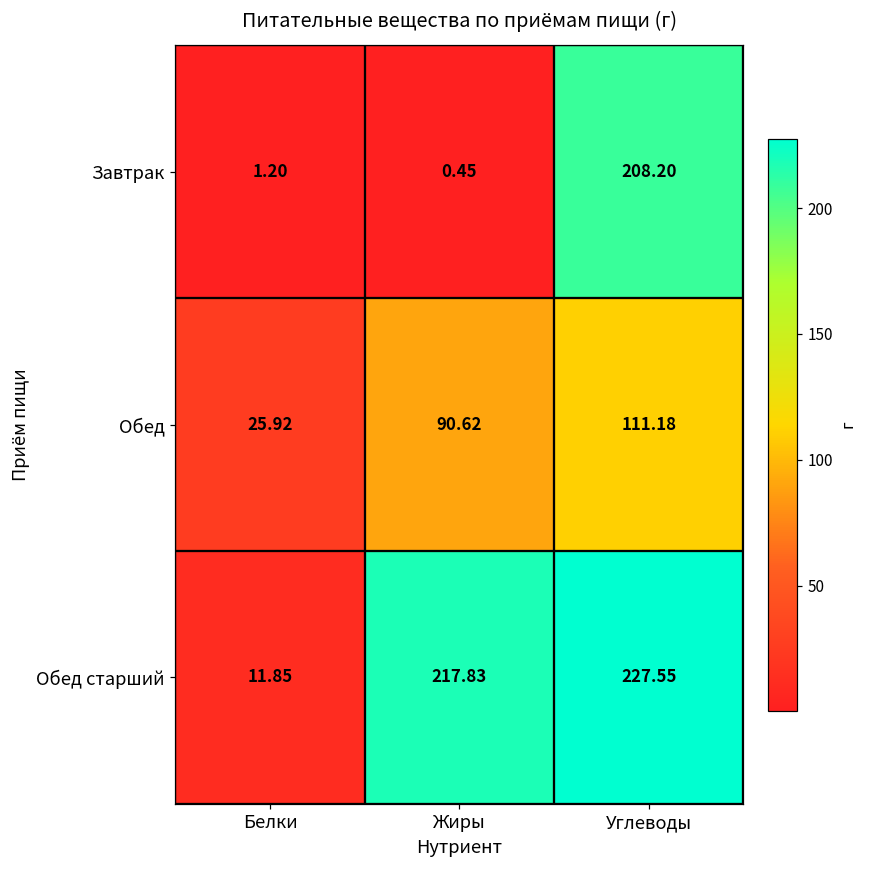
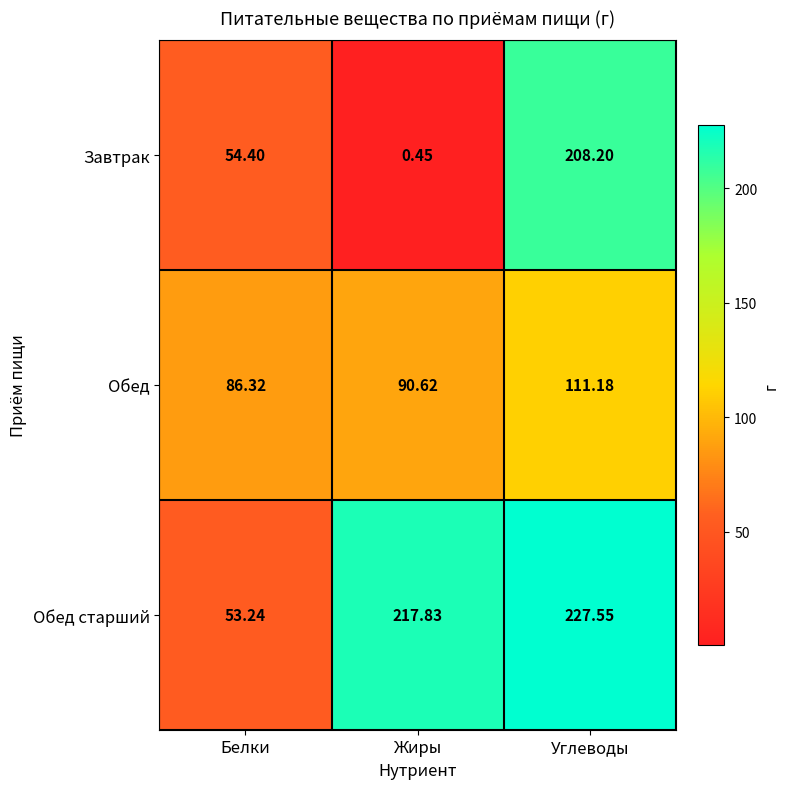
Завтрак, Белки: 1.20 -> 54.40
Обед, Белки: 25.92 -> 86.32
Обед старший, Белки: 11.85 -> 53.24
